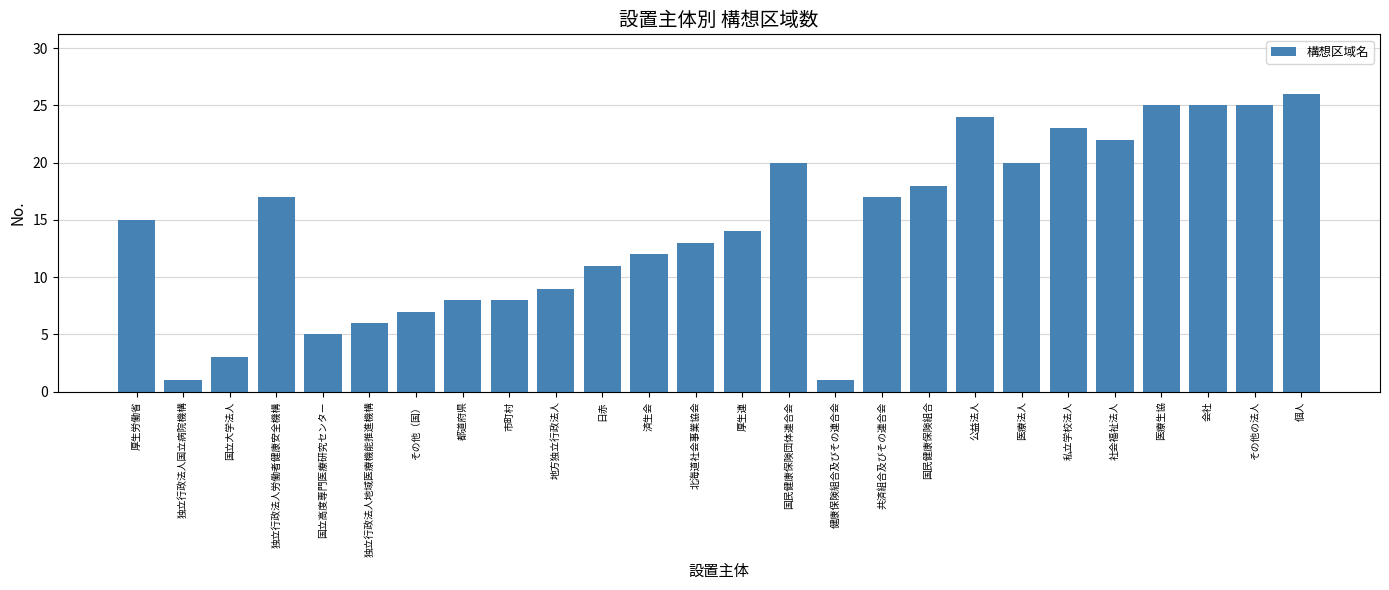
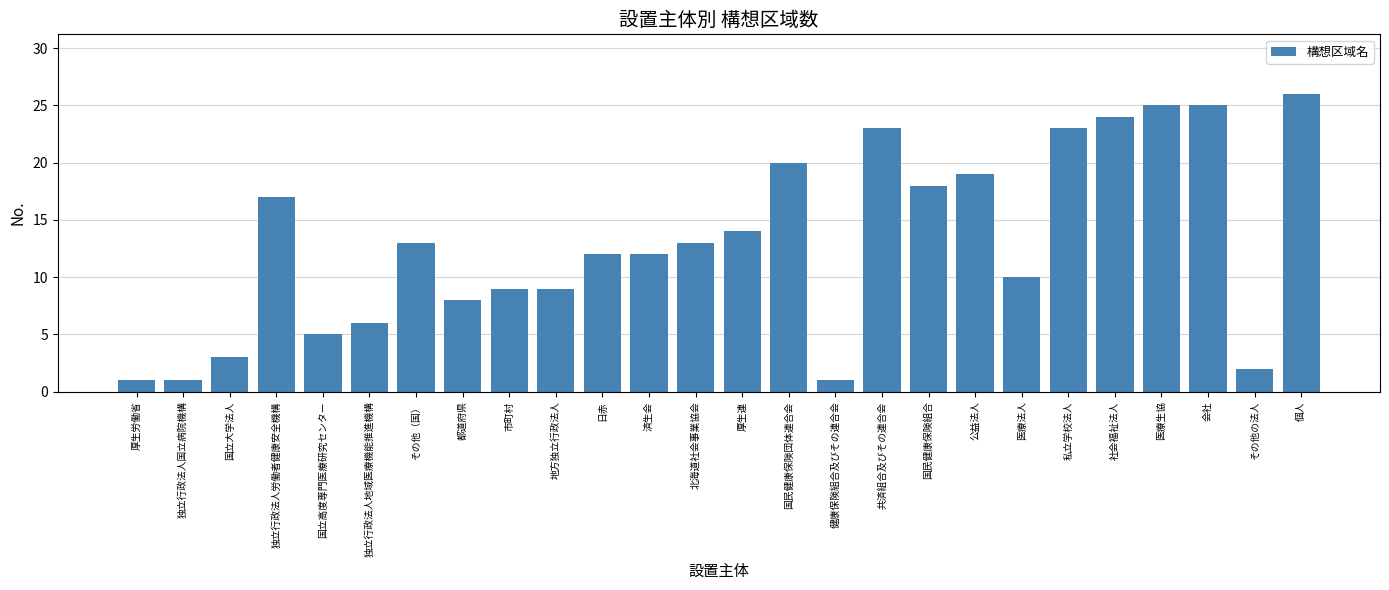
厚生労働省: 15 -> 1
その他（国）: 7 -> 13
市町村: 8 -> 9
日赤: 11 -> 12
共済組合及びその連合会: 17 -> 23
公益法人: 24 -> 19
医療法人: 20 -> 10
社会福祉法人: 22 -> 24
その他の法人: 25 -> 2
